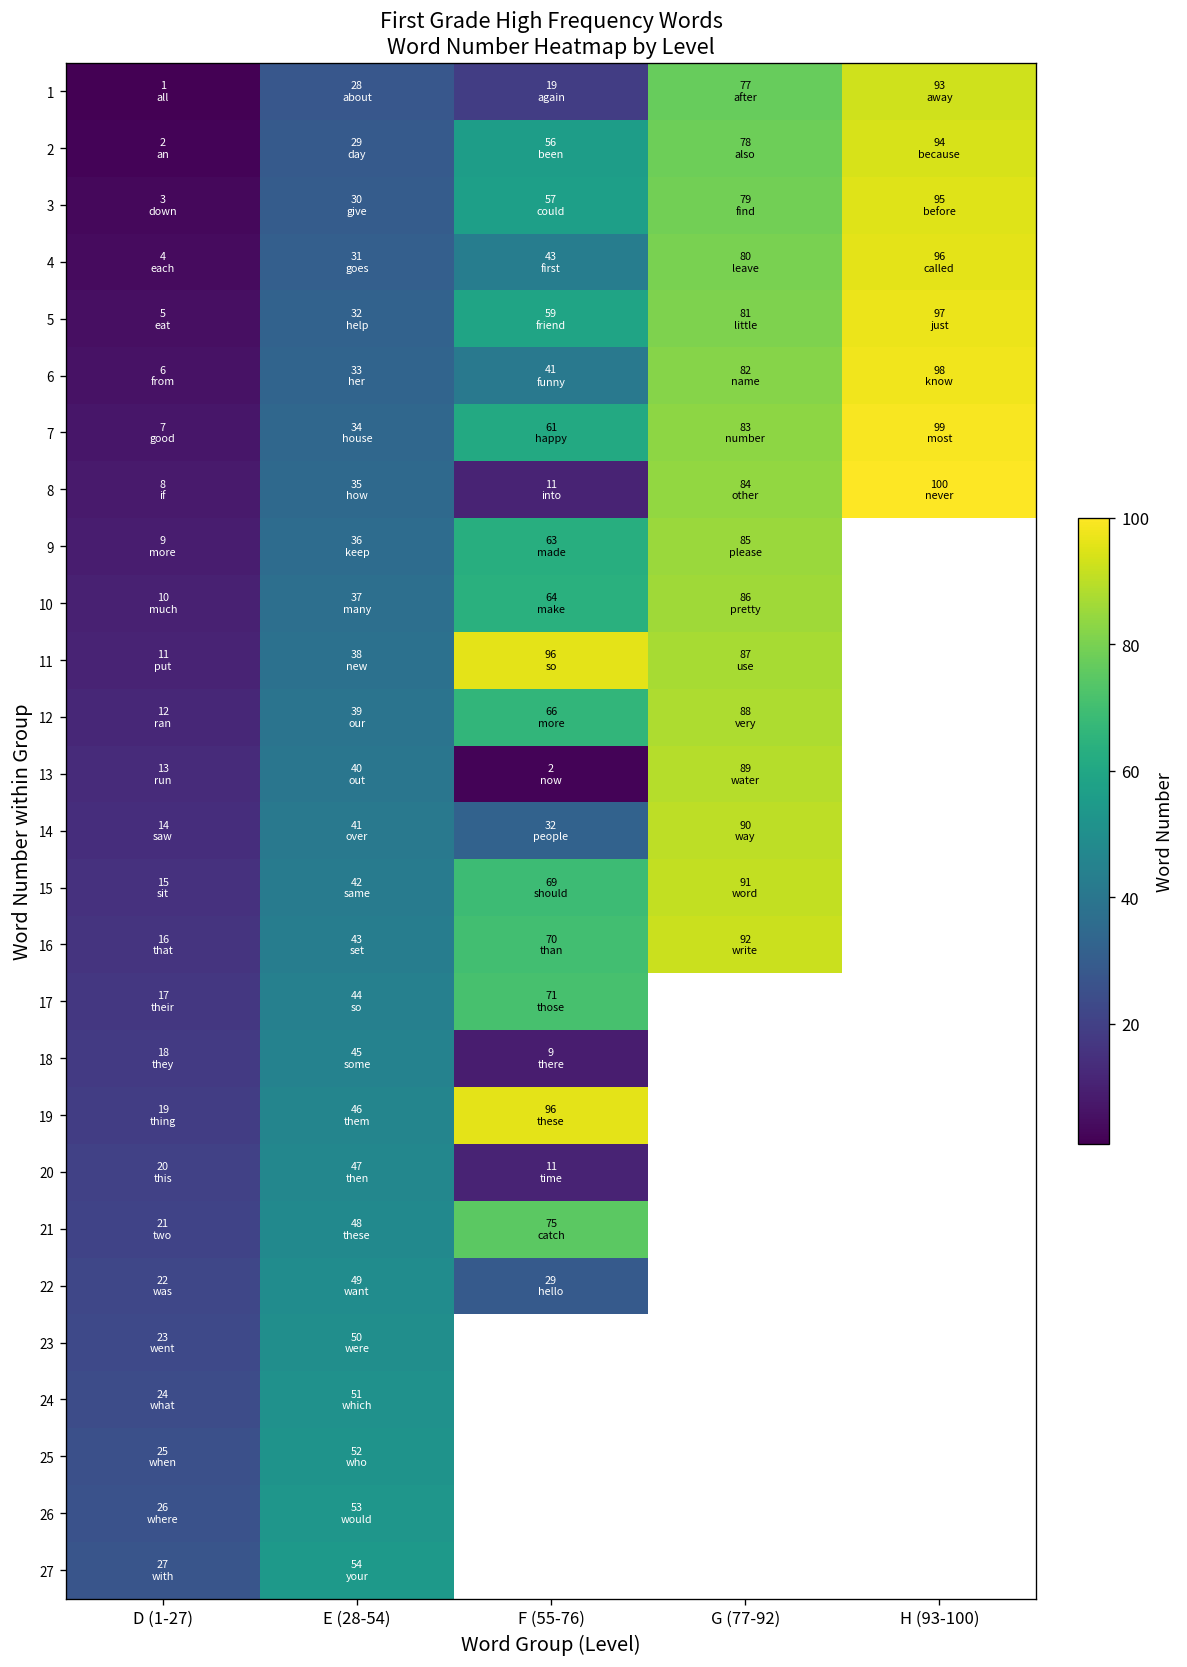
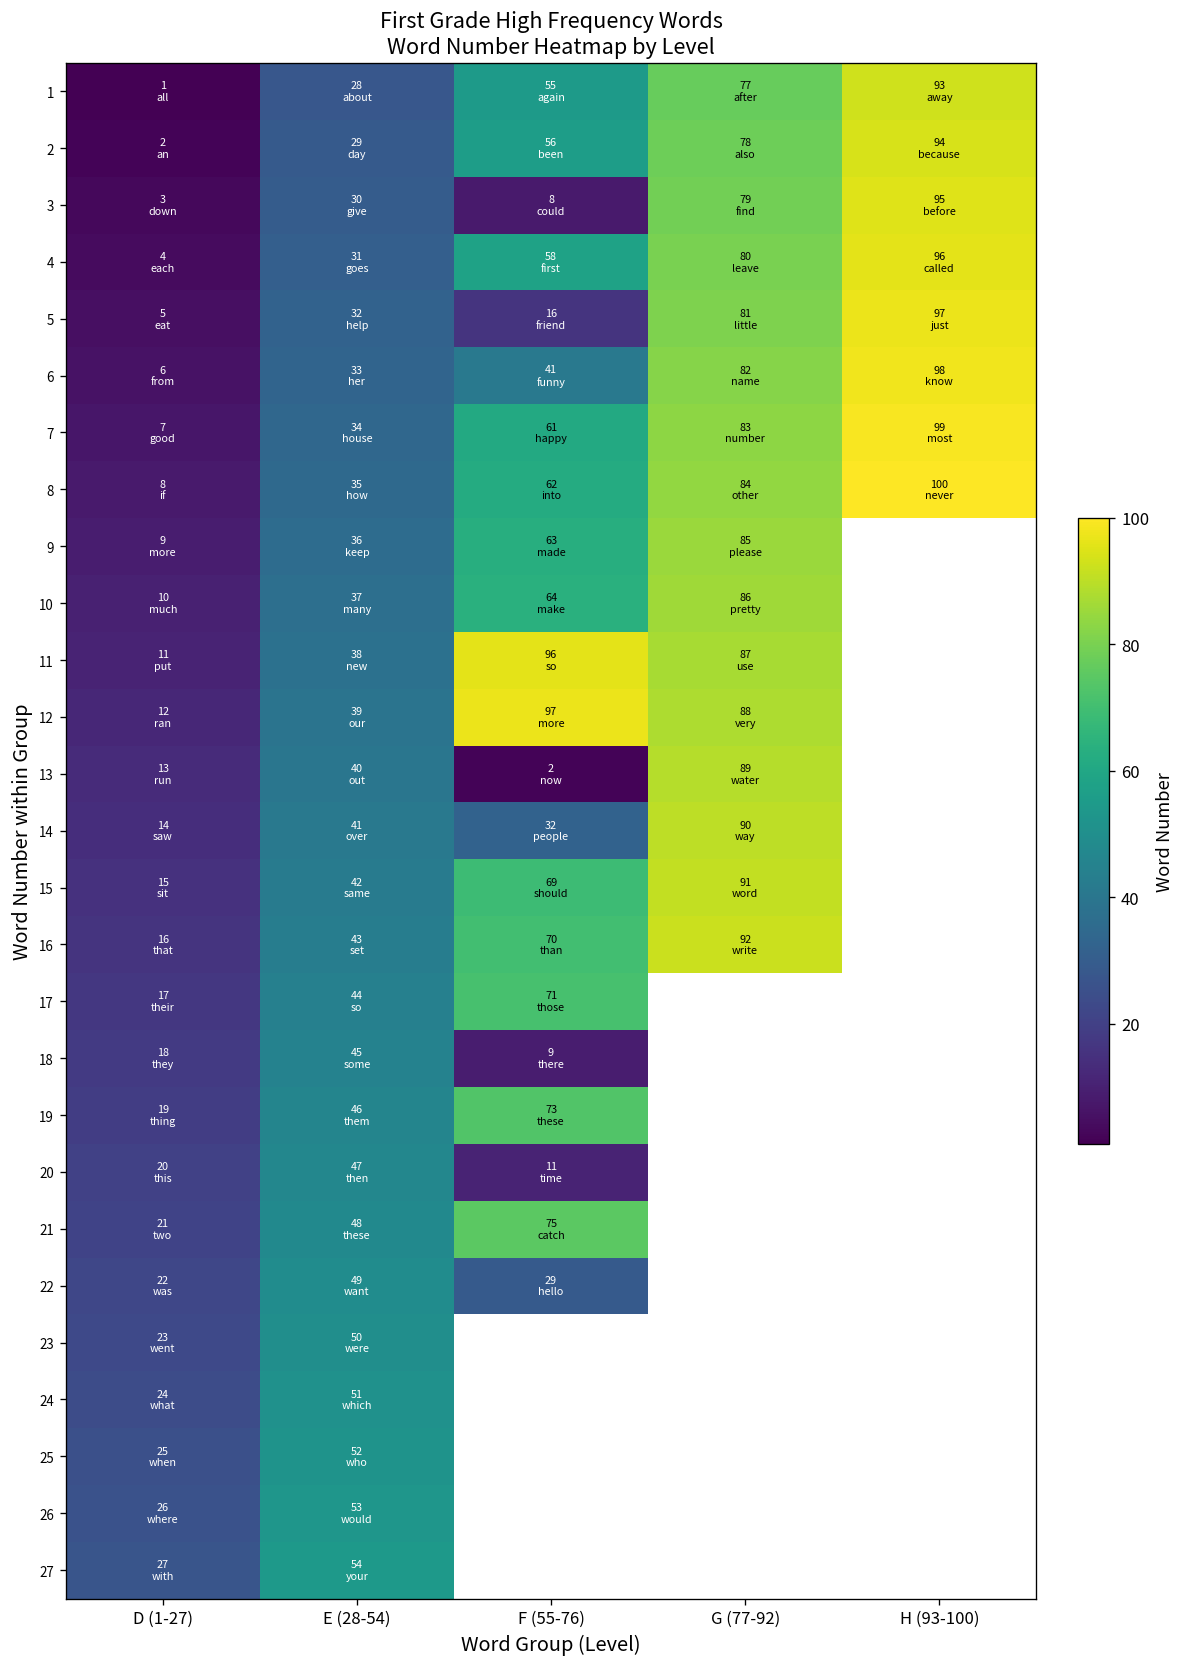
1, F (55-76): 19 -> 55
3, F (55-76): 57 -> 8
4, F (55-76): 43 -> 58
5, F (55-76): 59 -> 16
8, F (55-76): 11 -> 62
12, F (55-76): 66 -> 97
19, F (55-76): 96 -> 73
